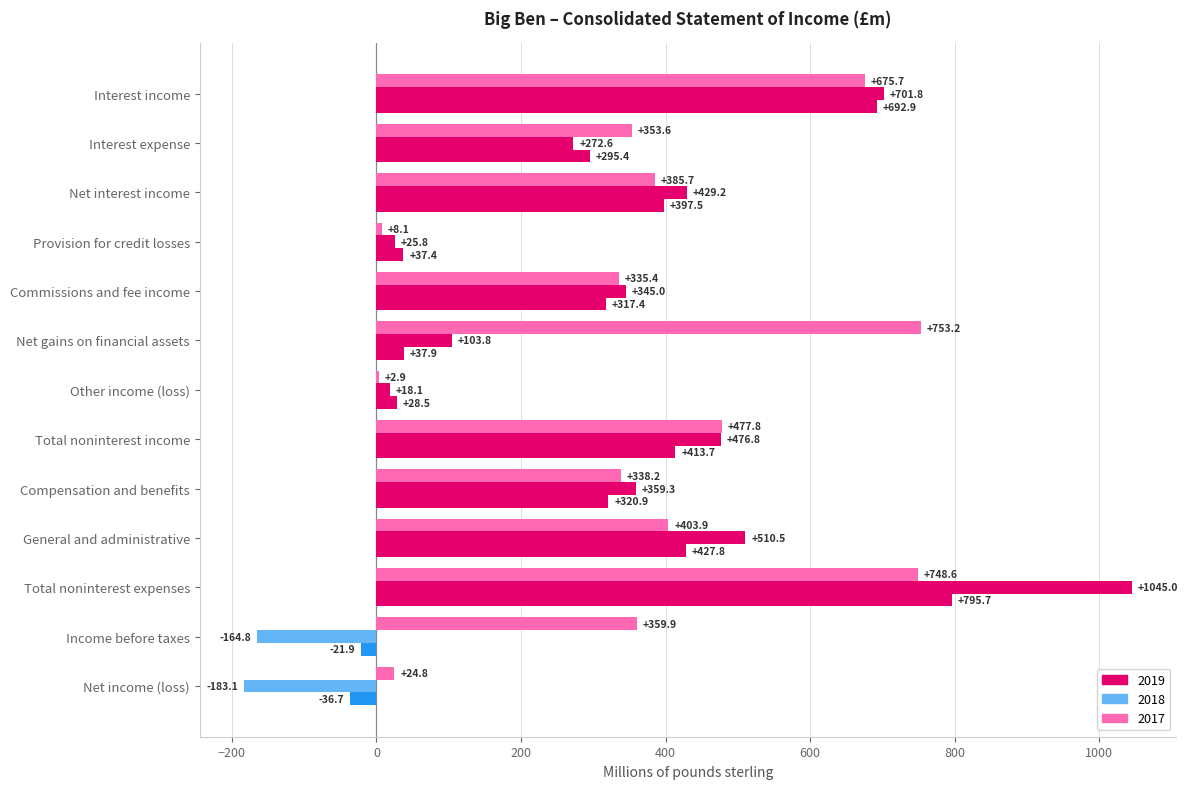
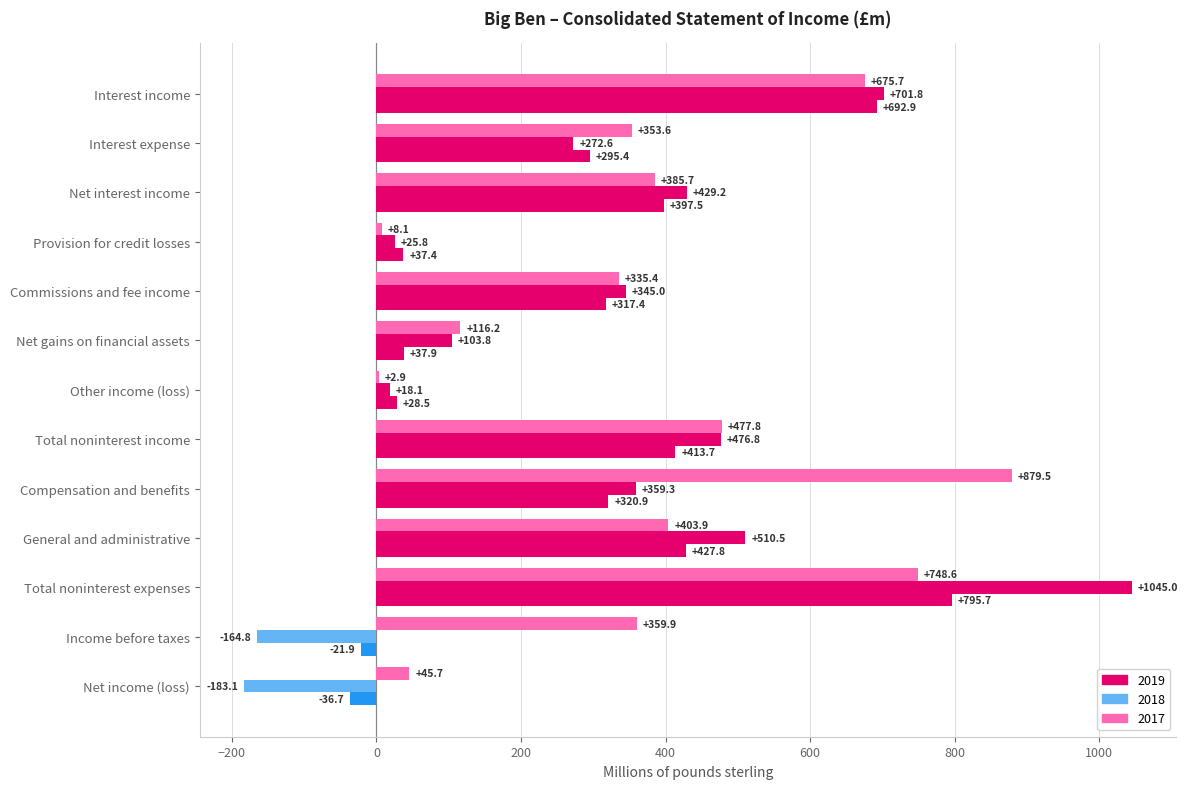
2017, Net gains on financial assets: +753.2 -> +116.2
2017, Compensation and benefits: +338.2 -> +879.5
2017, Net income (loss): +24.8 -> +45.7
